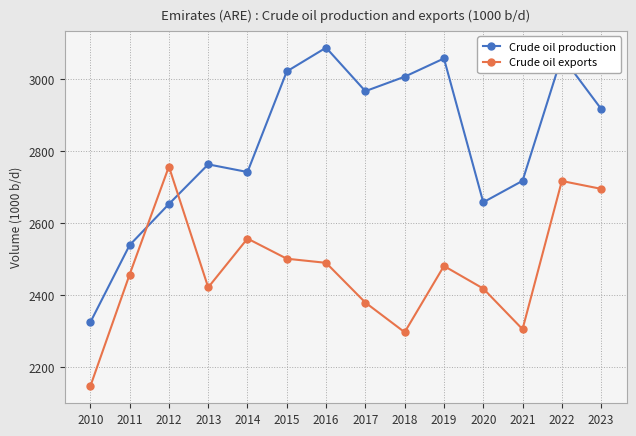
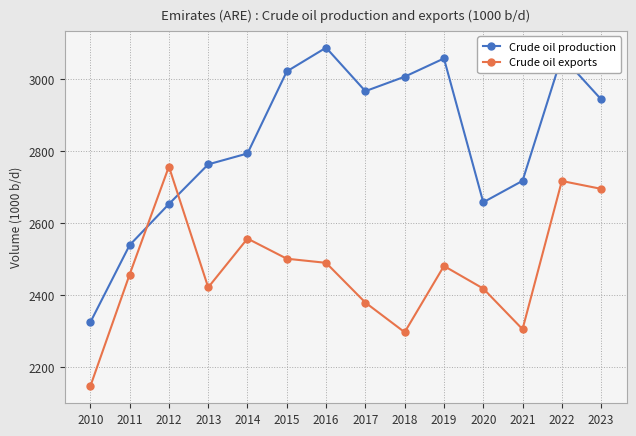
Crude oil production, 2014: 2740 -> 2790
Crude oil production, 2023: 2920 -> 2940
